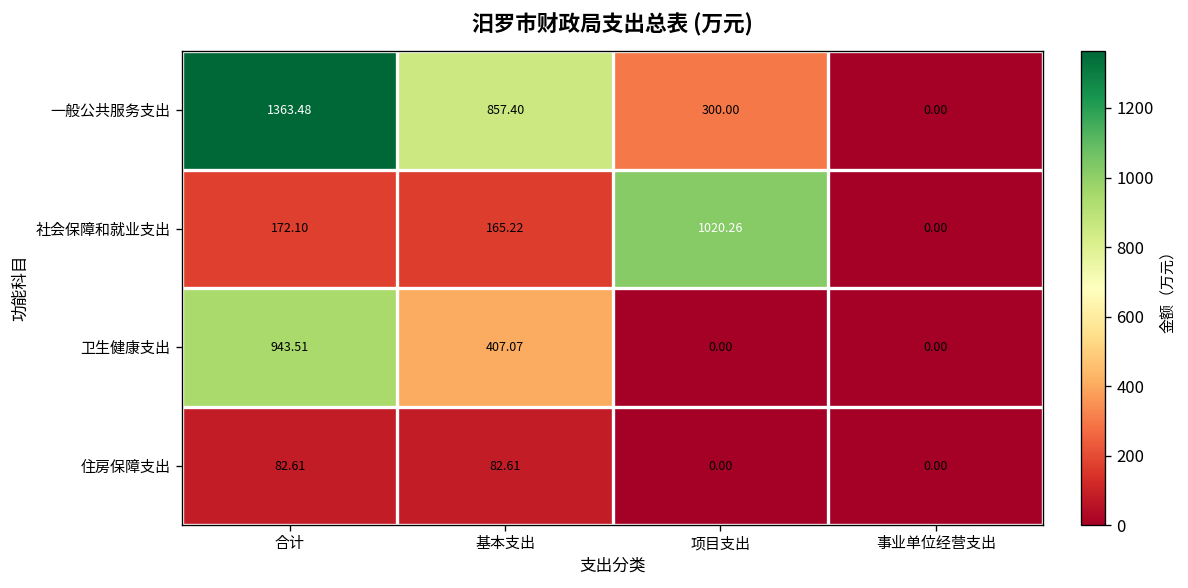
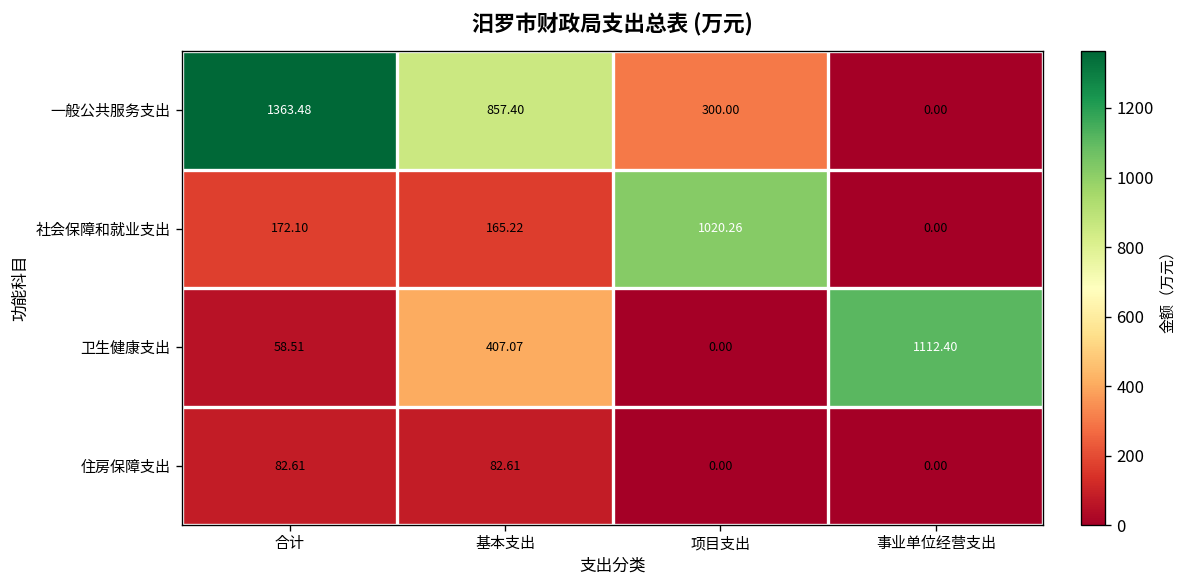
卫生健康支出, 合计: 943.51 -> 58.51
卫生健康支出, 事业单位经营支出: 0.00 -> 1112.40
